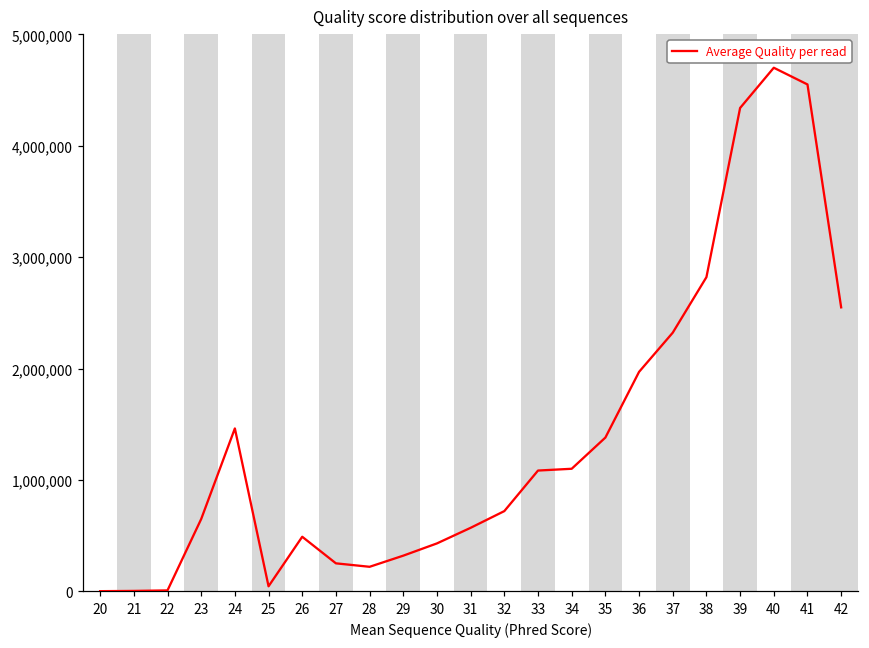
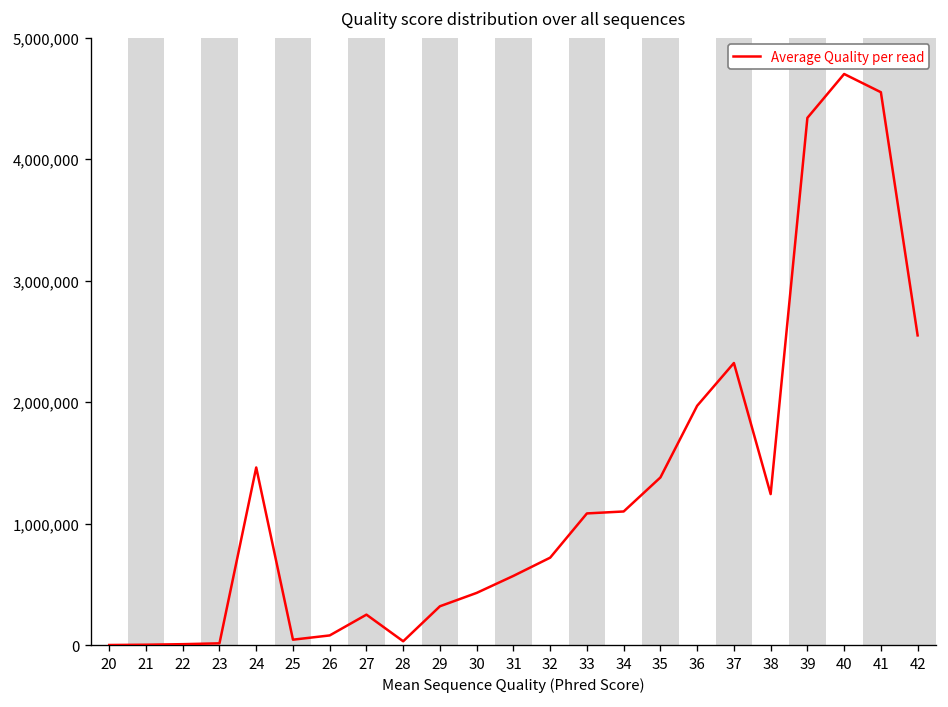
23: 650,000 -> 20,000
26: 490,000 -> 80,000
28: 220,000 -> 30,000
38: 2,820,000 -> 1,240,000
